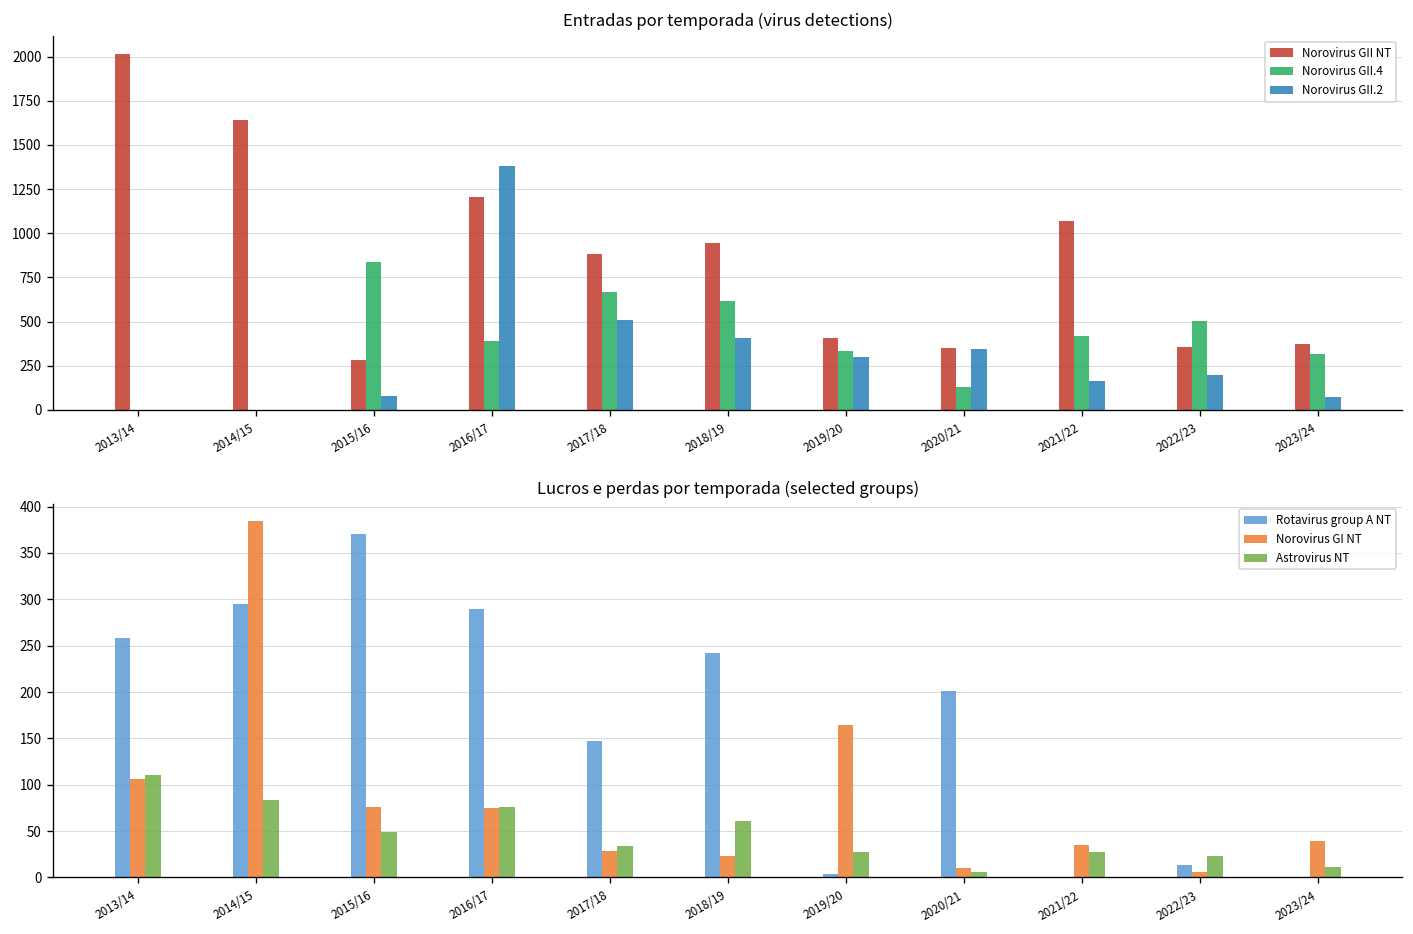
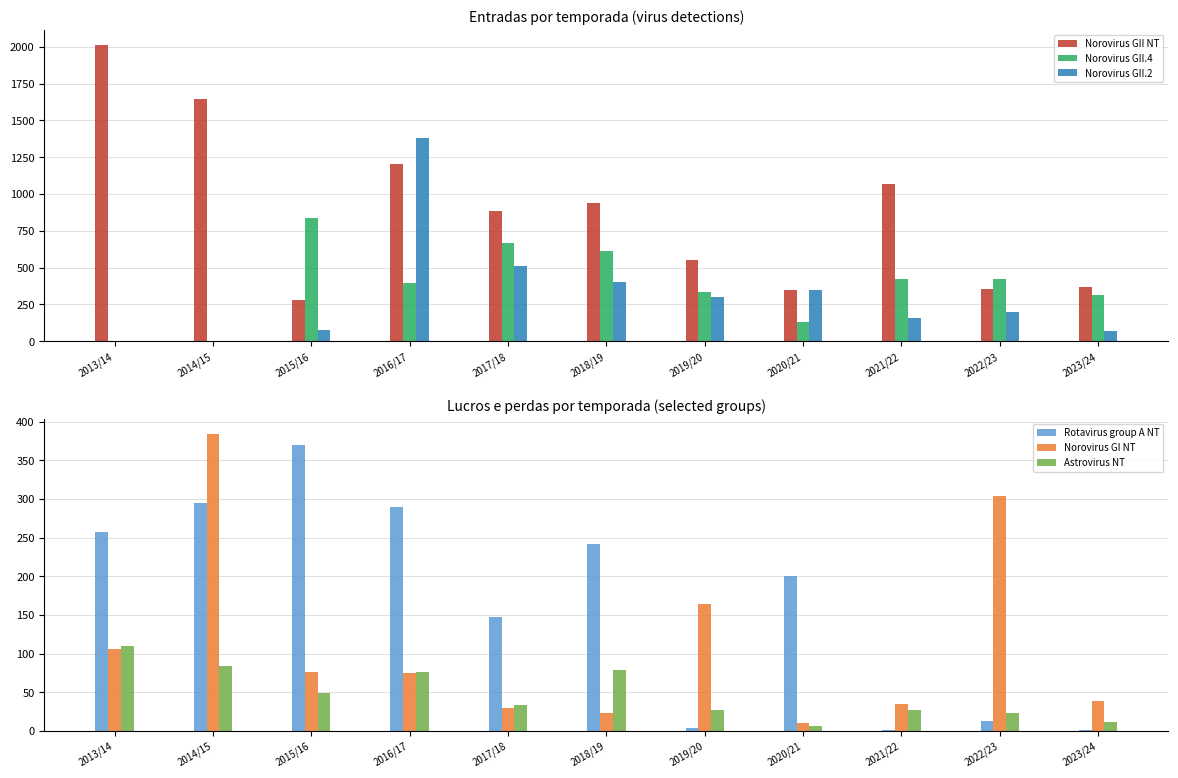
Entradas por temporada (virus detections), Norovirus GII NT, 2019/20: 410 -> 550
Entradas por temporada (virus detections), Norovirus GII.4, 2022/23: 500 -> 430
Lucros e perdas por temporada (selected groups), Astrovirus NT, 2018/19: 60 -> 80
Lucros e perdas por temporada (selected groups), Norovirus GI NT, 2022/23: 10 -> 300
